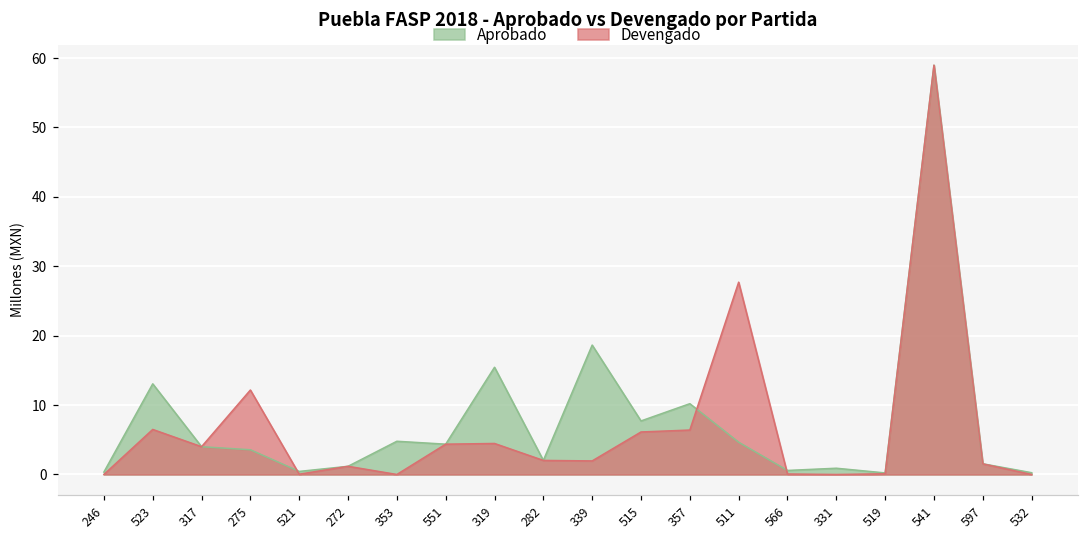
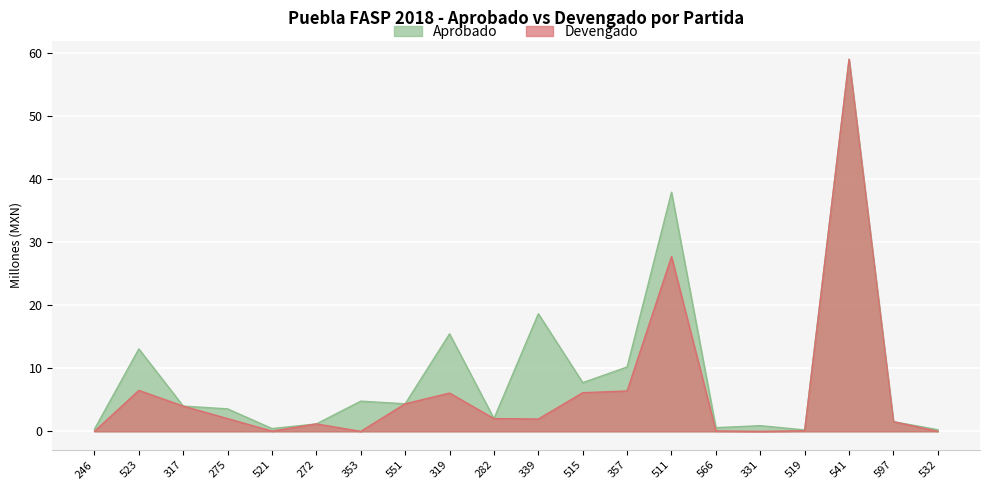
Devengado, 275: 12 -> 2
Devengado, 319: 4 -> 6
Aprobado, 511: 5 -> 38
